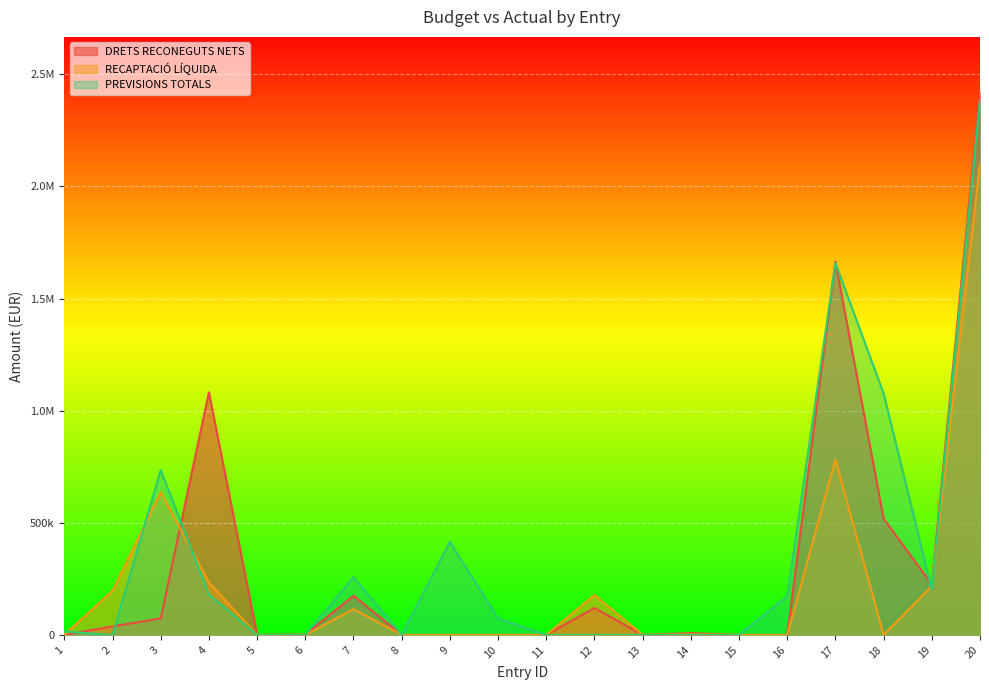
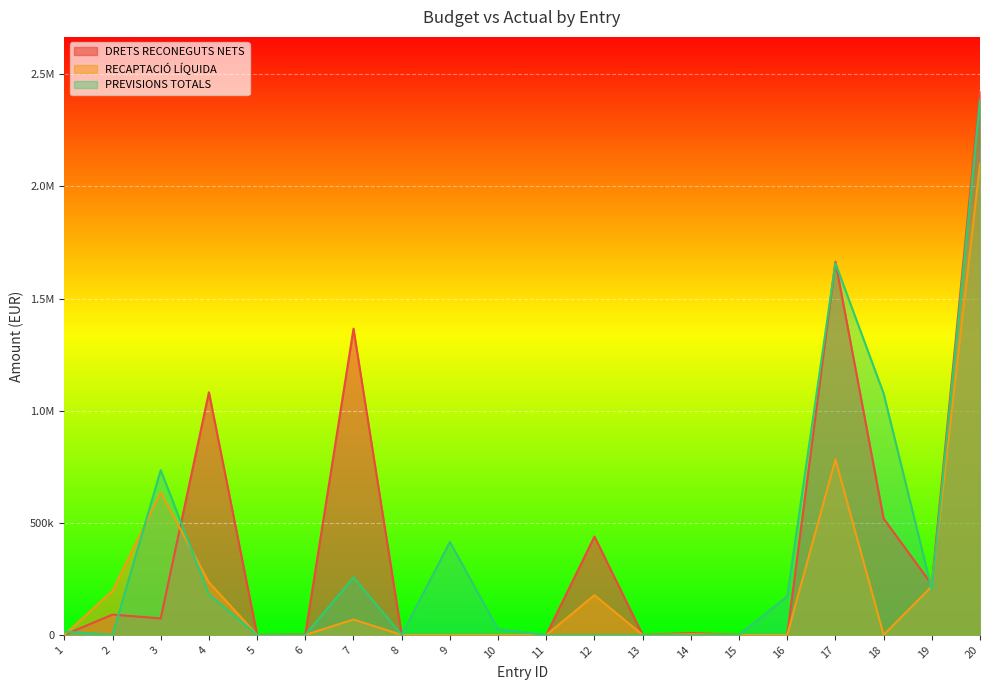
DRETS RECONEGUTS NETS, 2: 40000 -> 90000
DRETS RECONEGUTS NETS, 7: 170000 -> 1370000
RECAPTACIÓ LÍQUIDA, 7: 110000 -> 70000
PREVISIONS TOTALS, 10: 70000 -> 30000
DRETS RECONEGUTS NETS, 12: 120000 -> 440000
